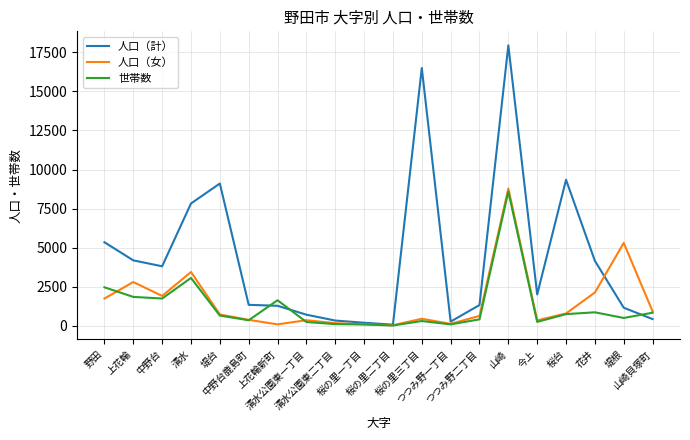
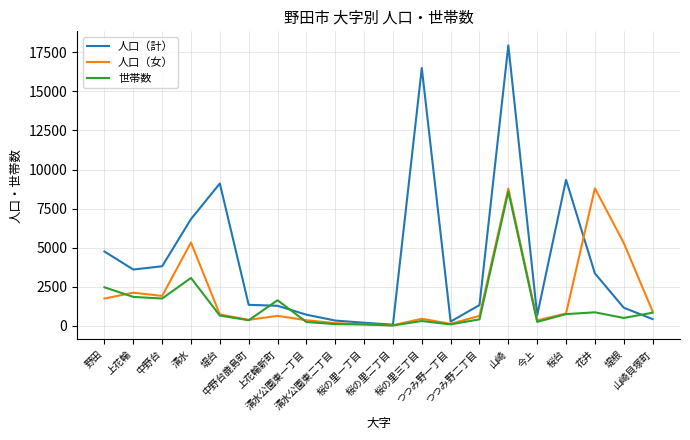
人口（計）, 野田: 5400 -> 4800
人口（計）, 上花輪: 4200 -> 3600
人口（女）, 上花輪: 2800 -> 2100
人口（計）, 清水: 7800 -> 6800
人口（女）, 清水: 3400 -> 5300
人口（女）, 上花輪新町: 100 -> 600
人口（計）, 今上: 2000 -> 700
人口（計）, 花井: 4200 -> 3400
人口（女）, 花井: 2100 -> 8800
